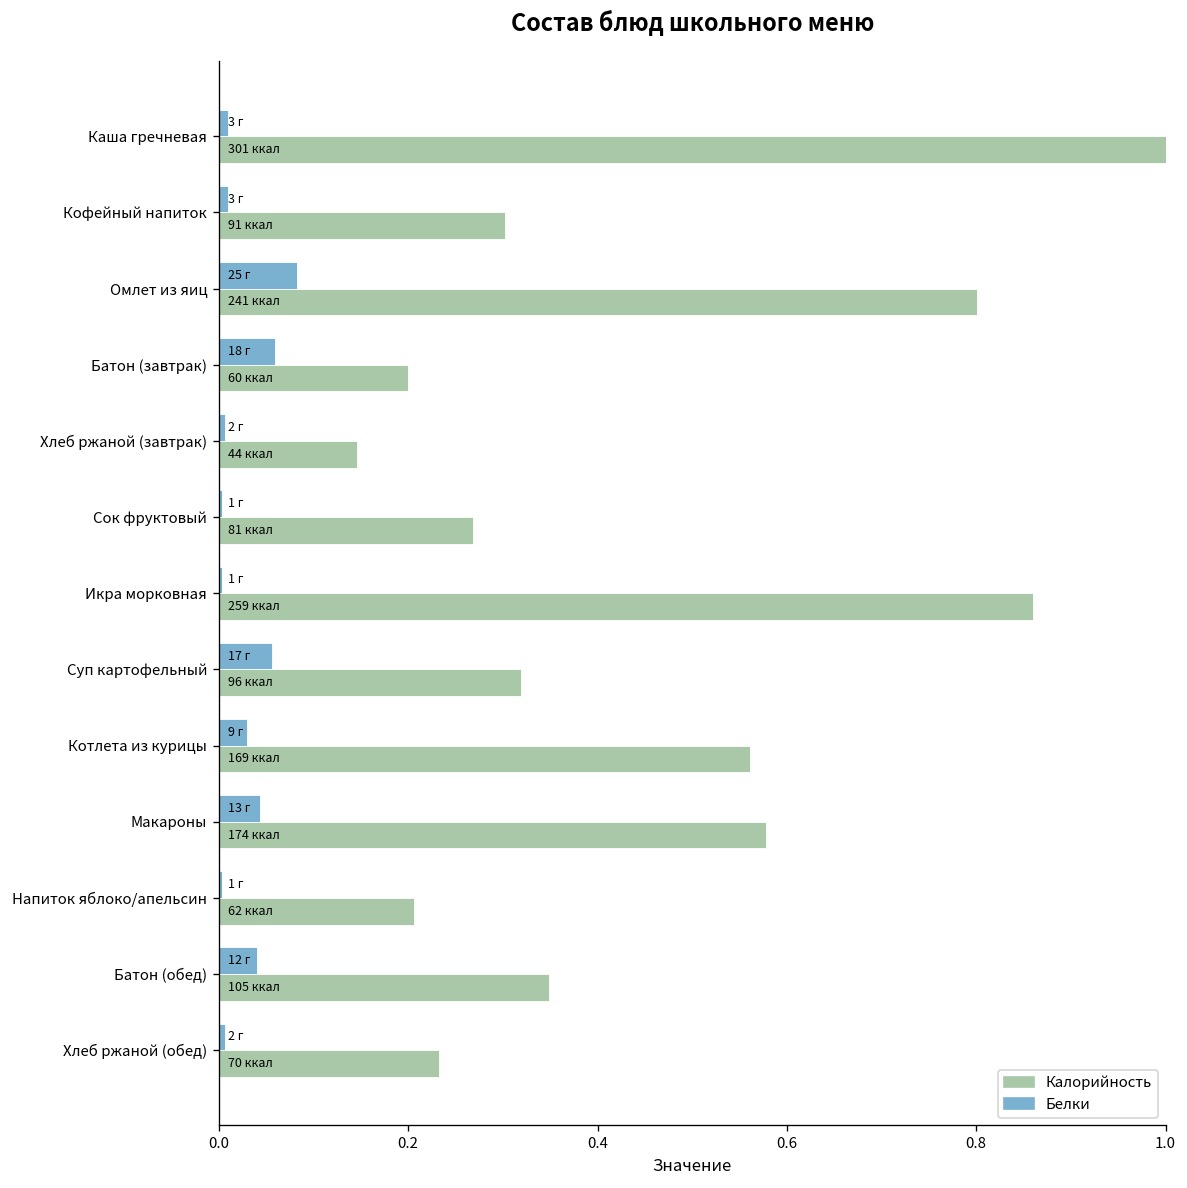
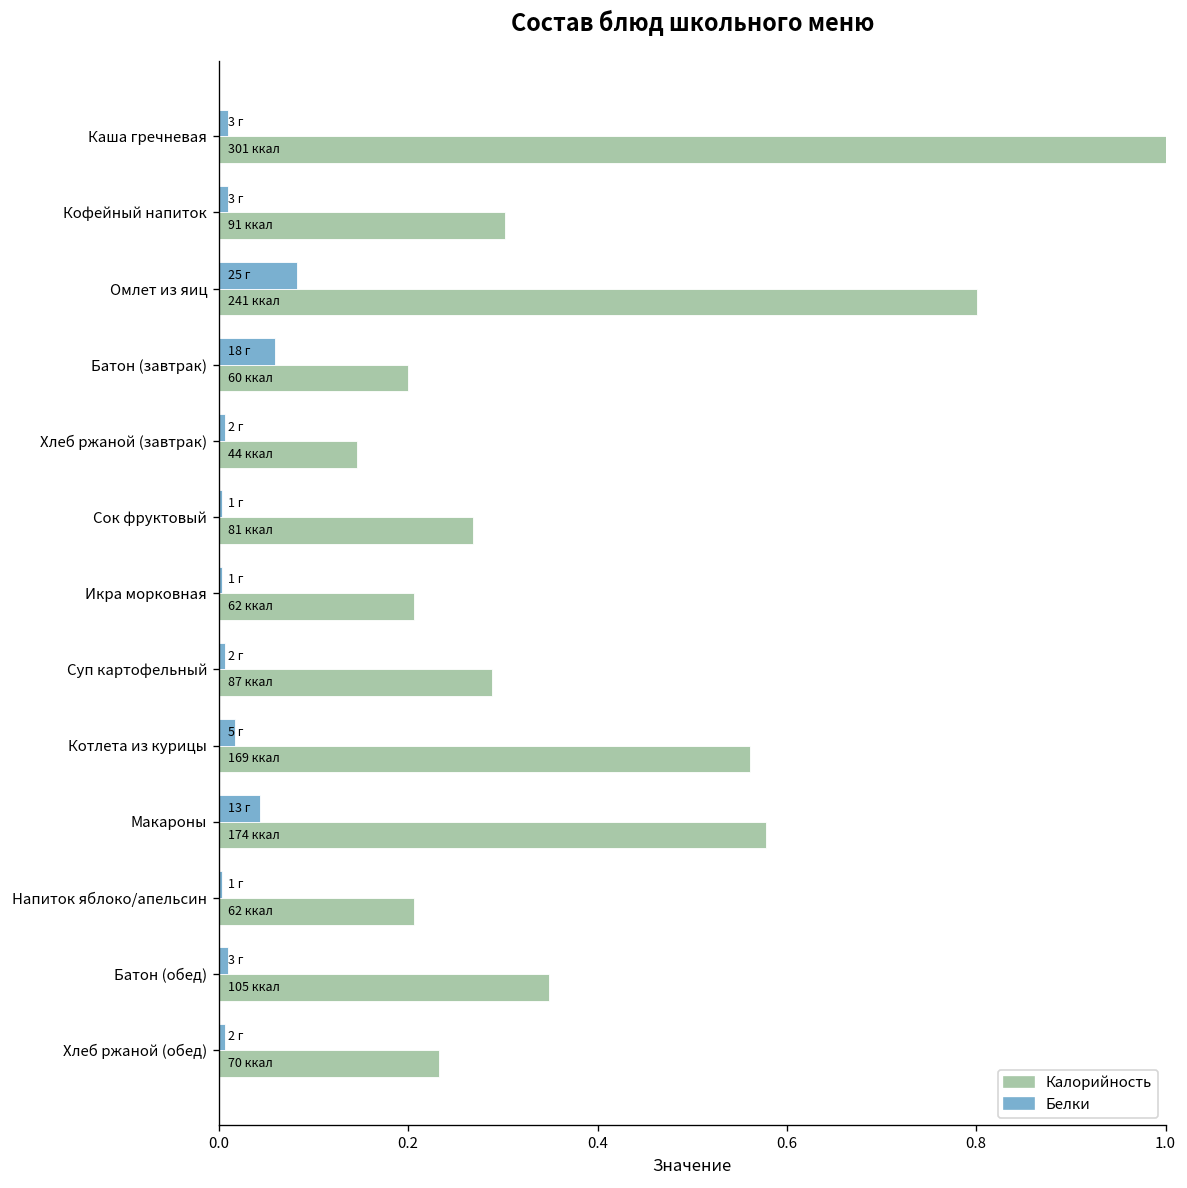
Калорийность, Икра морковная: 259 -> 62
Белки, Суп картофельный: 17 -> 2
Калорийность, Суп картофельный: 96 -> 87
Белки, Котлета из курицы: 9 -> 5
Белки, Батон (обед): 12 -> 3
